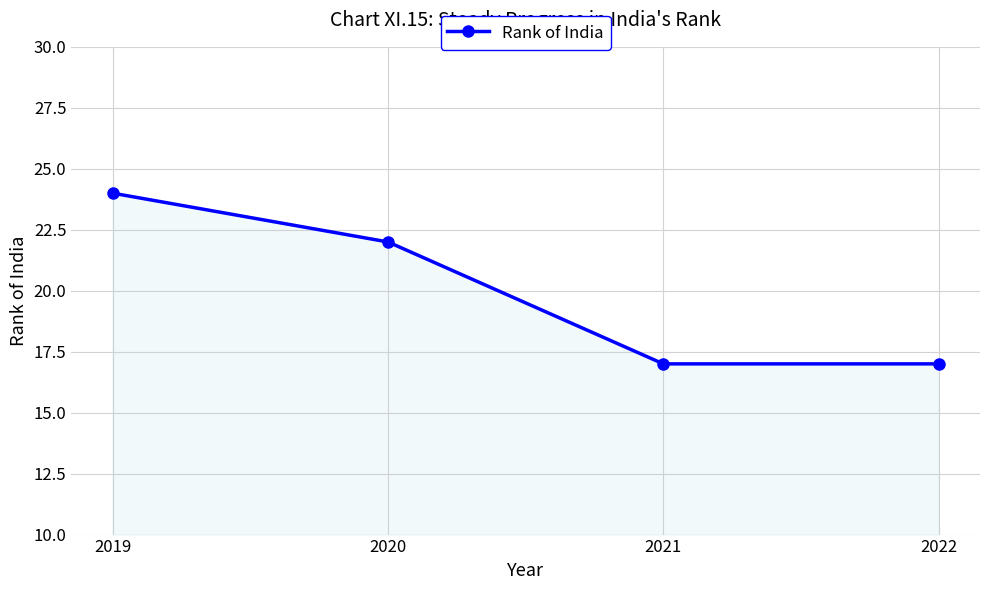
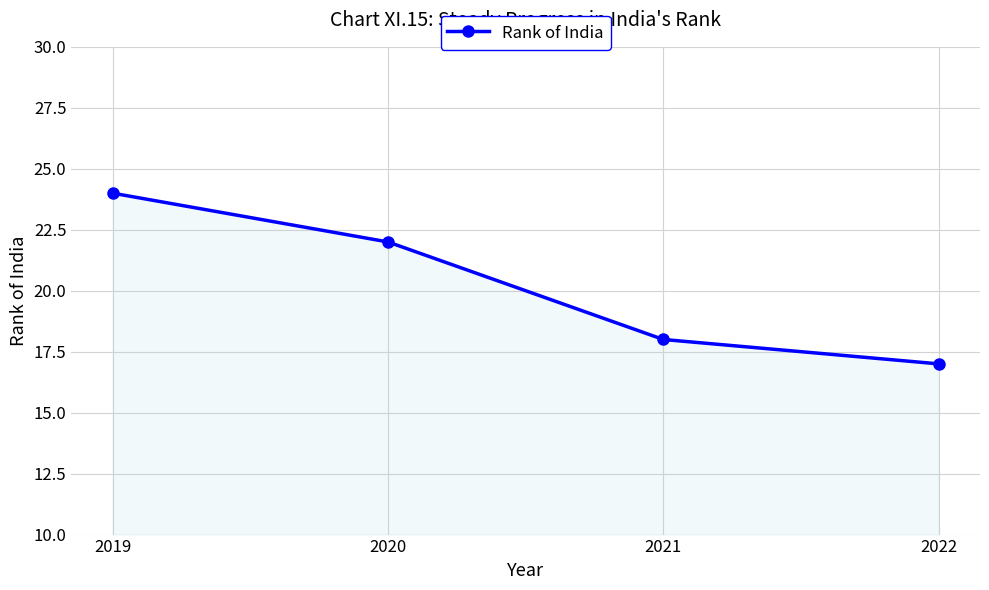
2021: 17 -> 18
